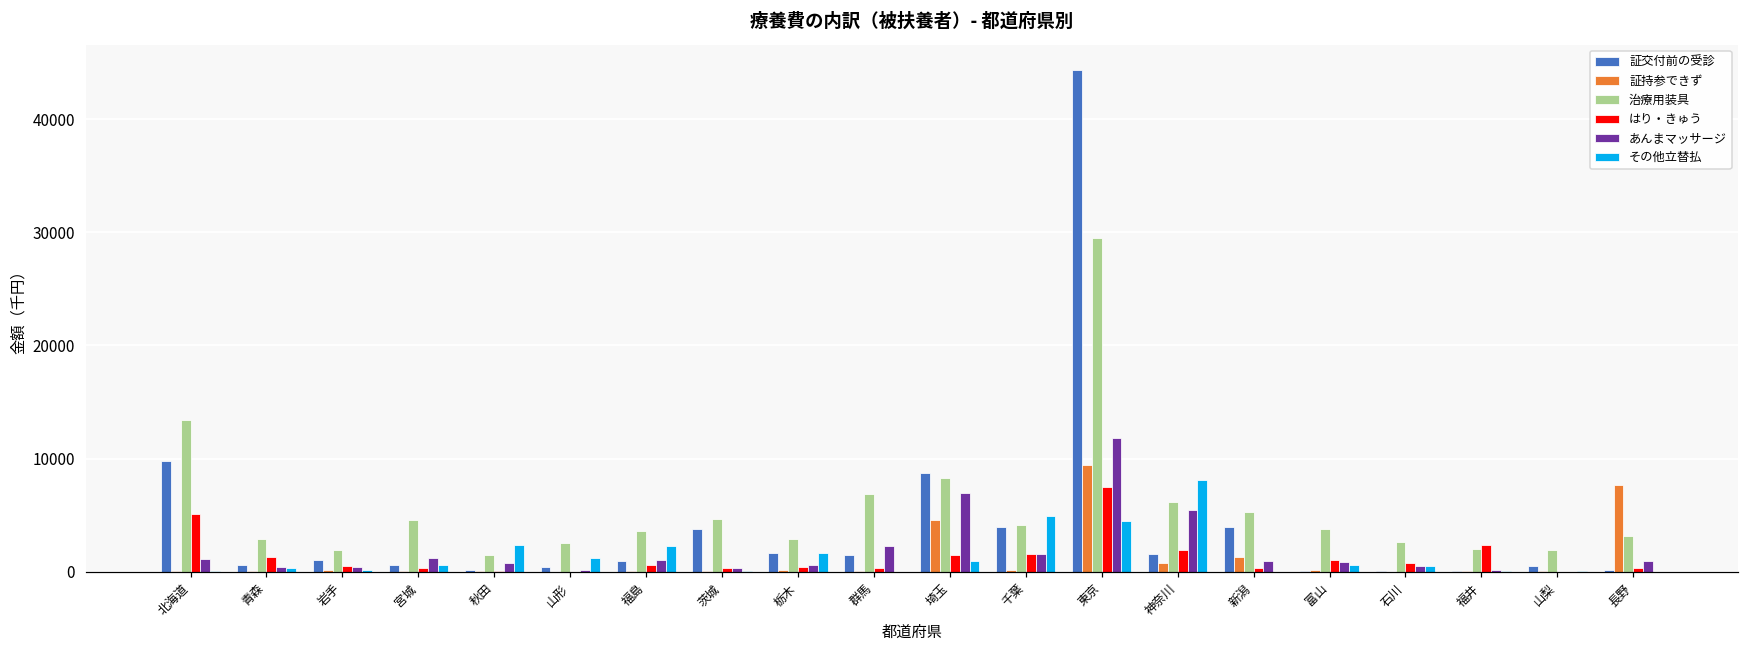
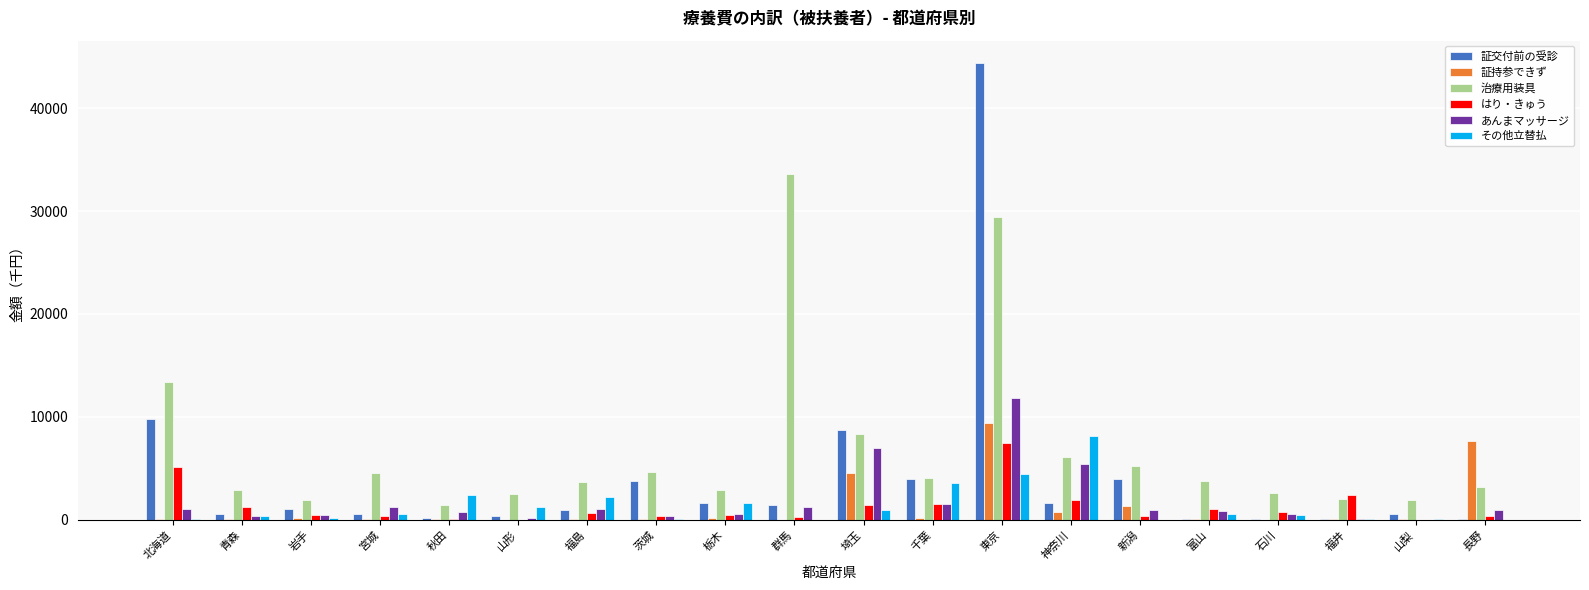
治療用装具, 群馬: 6900 -> 33600
あんまマッサージ, 群馬: 2300 -> 1200
その他立替払, 千葉: 4900 -> 3600
